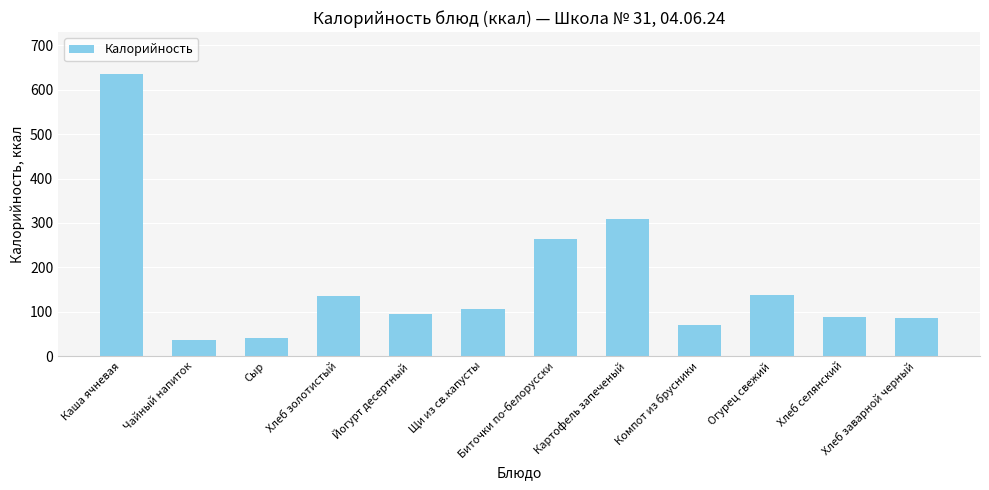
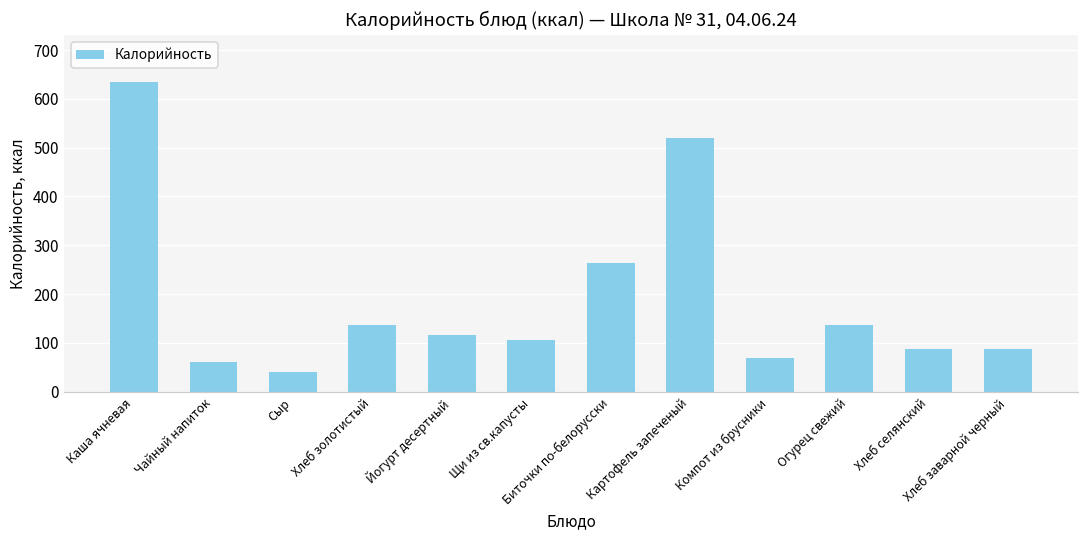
Чайный напиток: 40 -> 60
Йогурт десертный: 90 -> 120
Картофель запеченый: 310 -> 520
